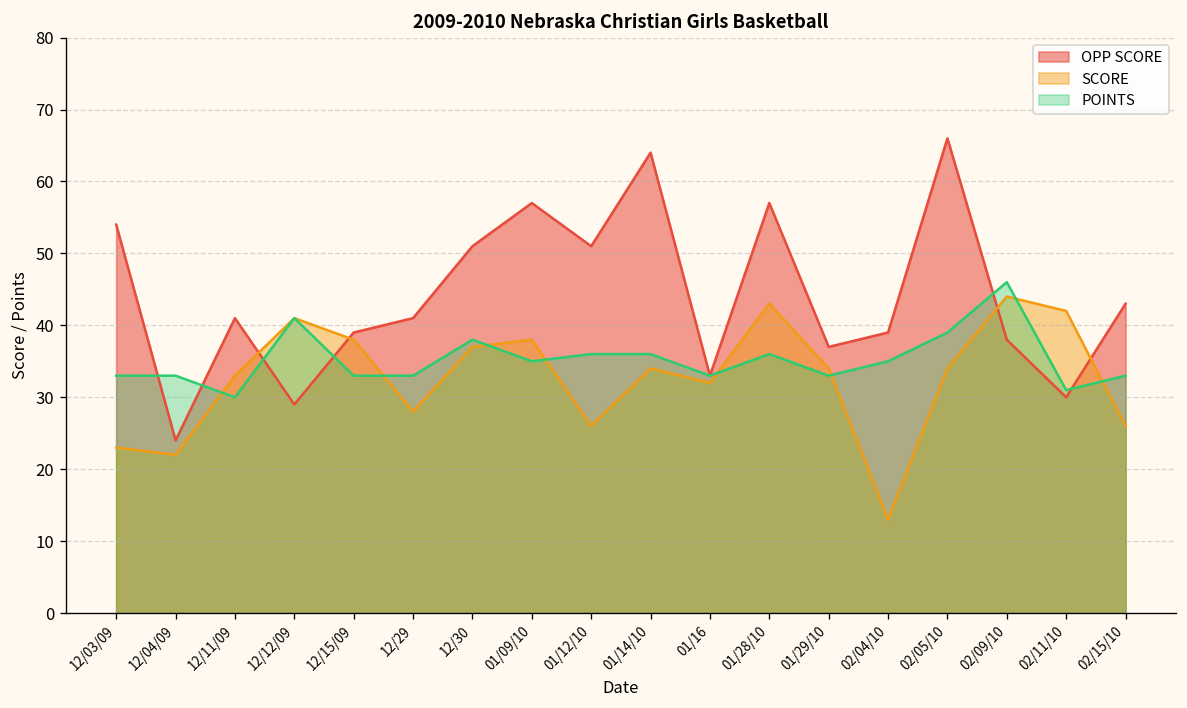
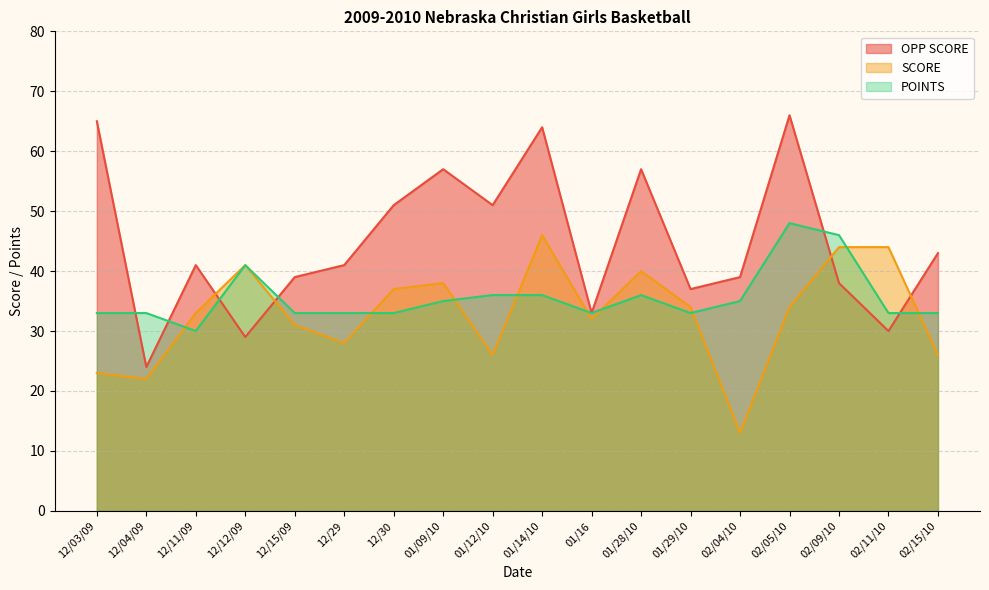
OPP SCORE, 12/03/09: 54 -> 65
SCORE, 12/15/09: 38 -> 31
POINTS, 12/30: 38 -> 33
SCORE, 01/14/10: 34 -> 46
SCORE, 01/28/10: 43 -> 40
POINTS, 02/05/10: 39 -> 48
SCORE, 02/11/10: 42 -> 44
POINTS, 02/11/10: 31 -> 33
